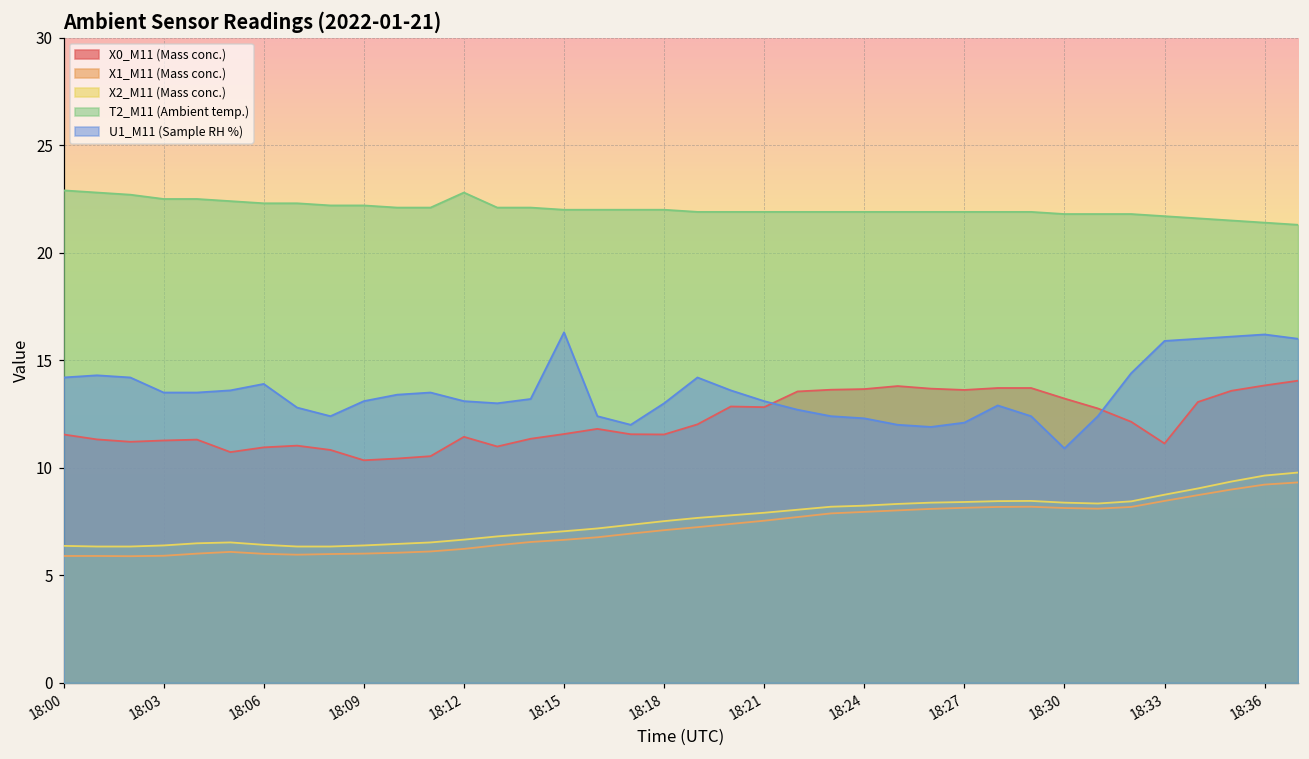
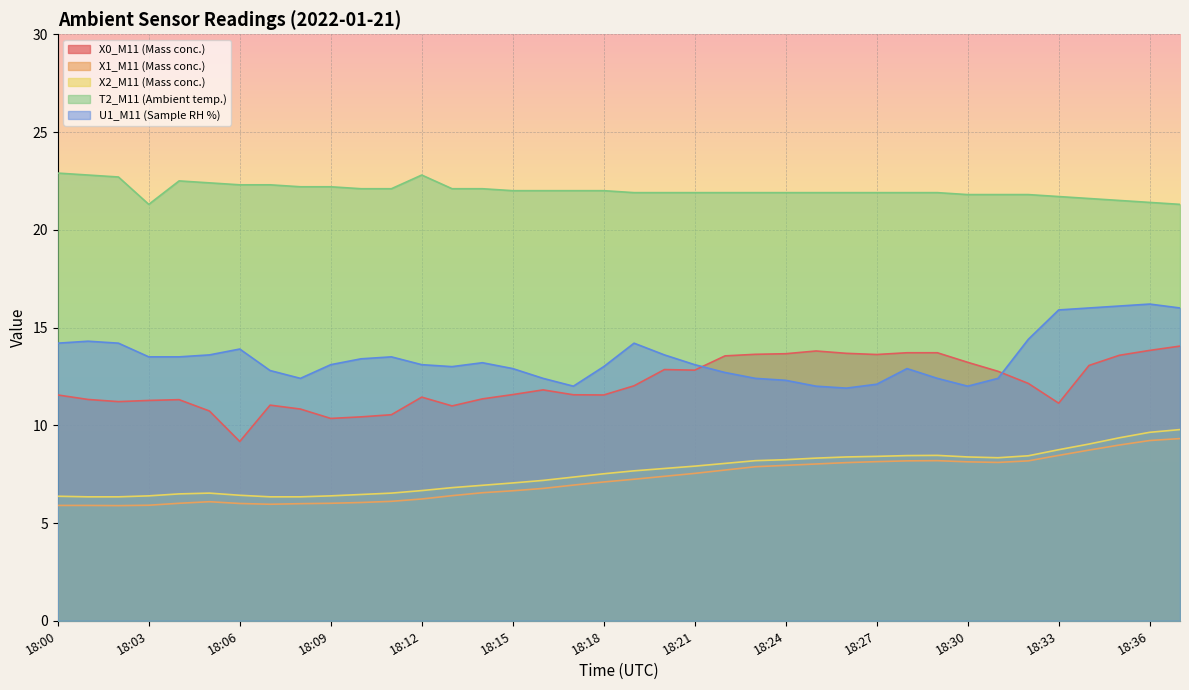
T2_M11 (Ambient temp.), 18:03: 22.5 -> 21.3
X0_M11 (Mass conc.), 18:06: 11.0 -> 9.2
U1_M11 (Sample RH %), 18:15: 16.3 -> 12.9
U1_M11 (Sample RH %), 18:30: 10.9 -> 12.0
